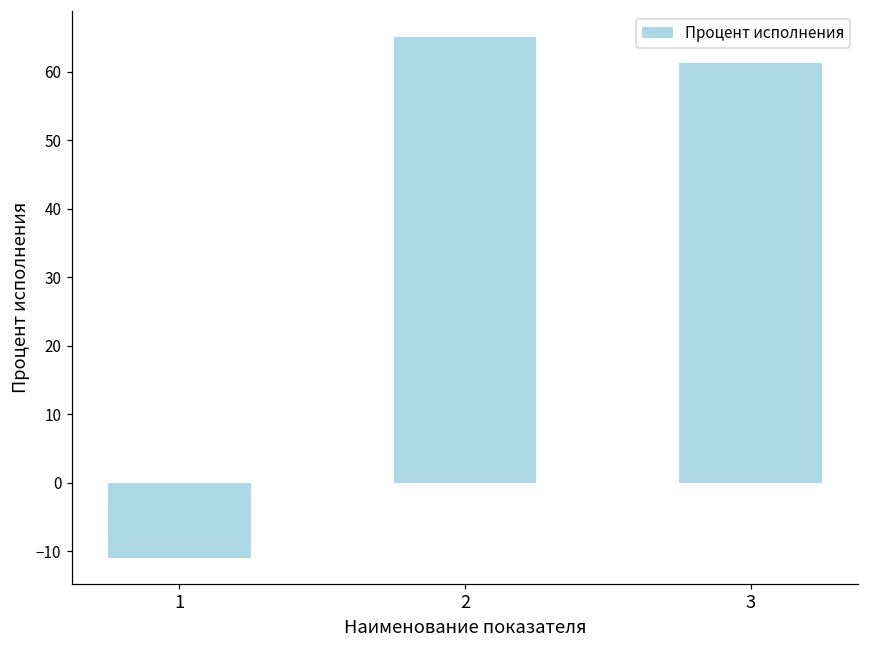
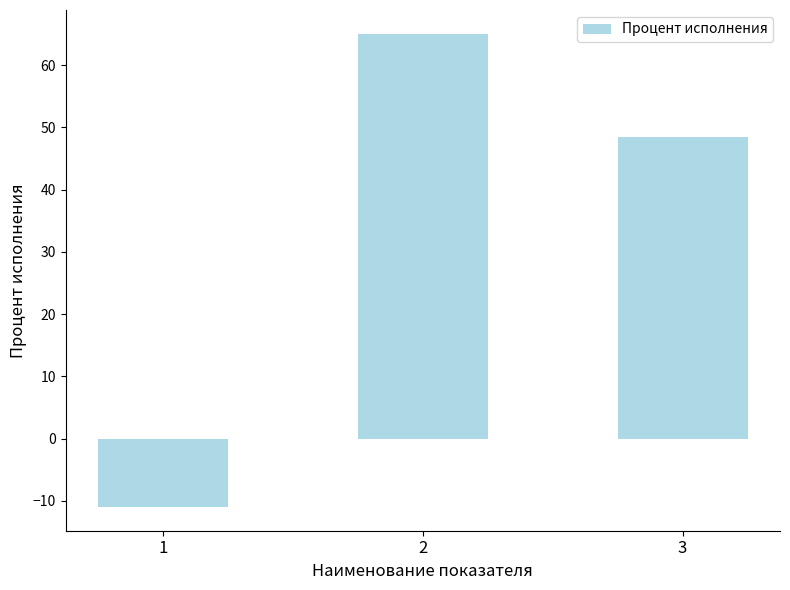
3: 61 -> 48
